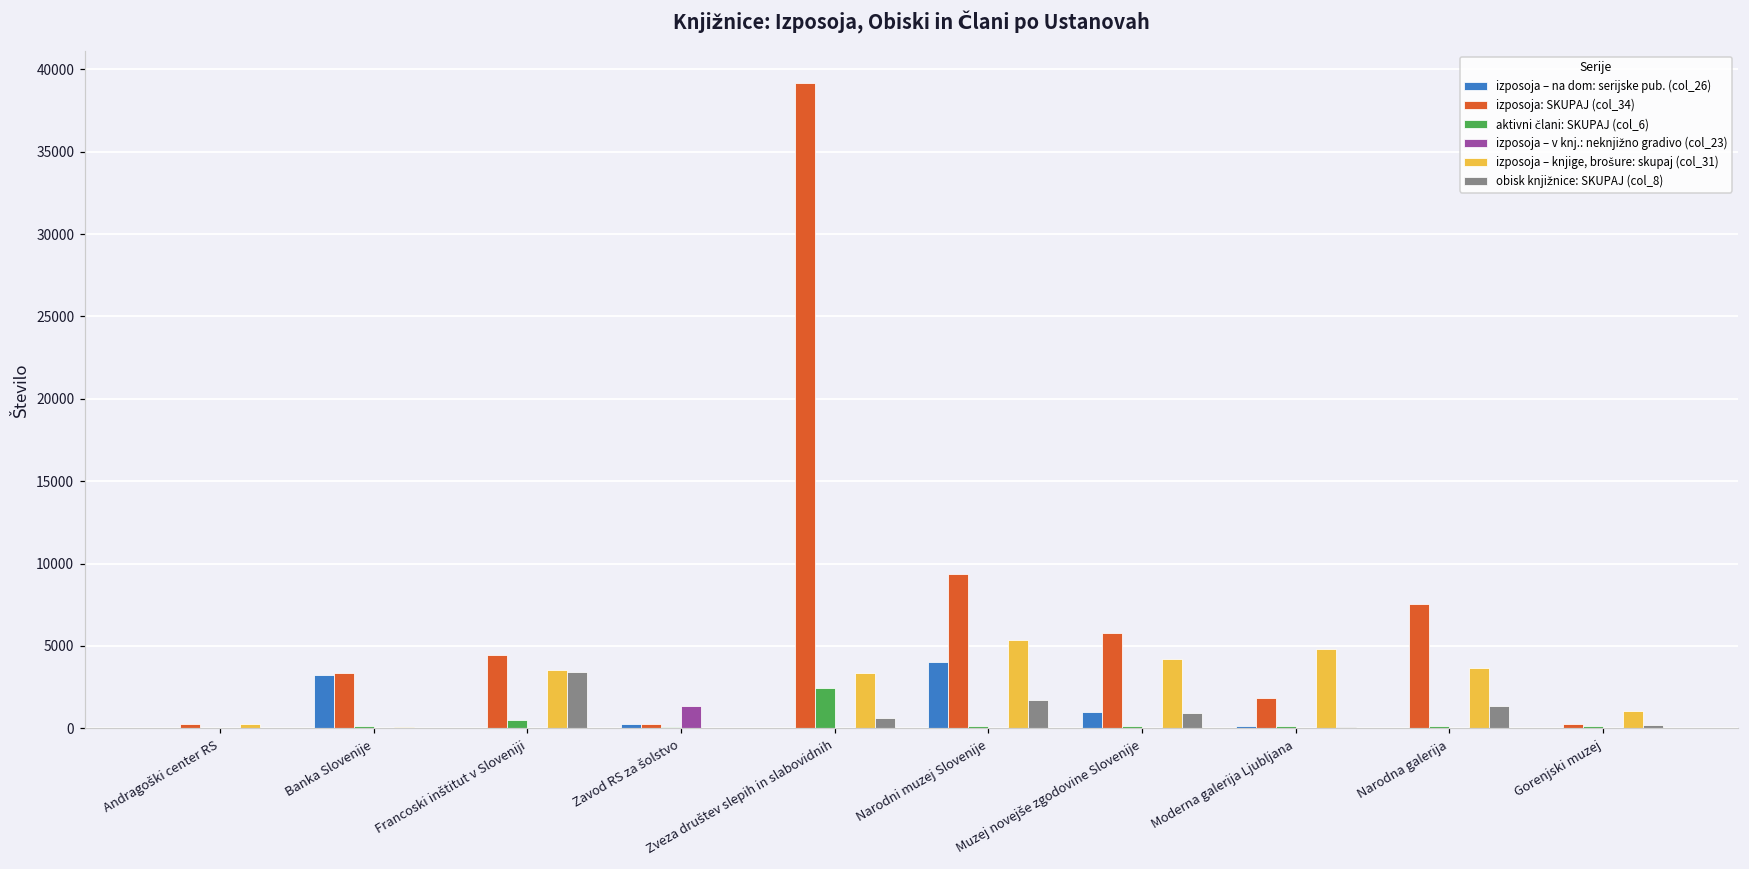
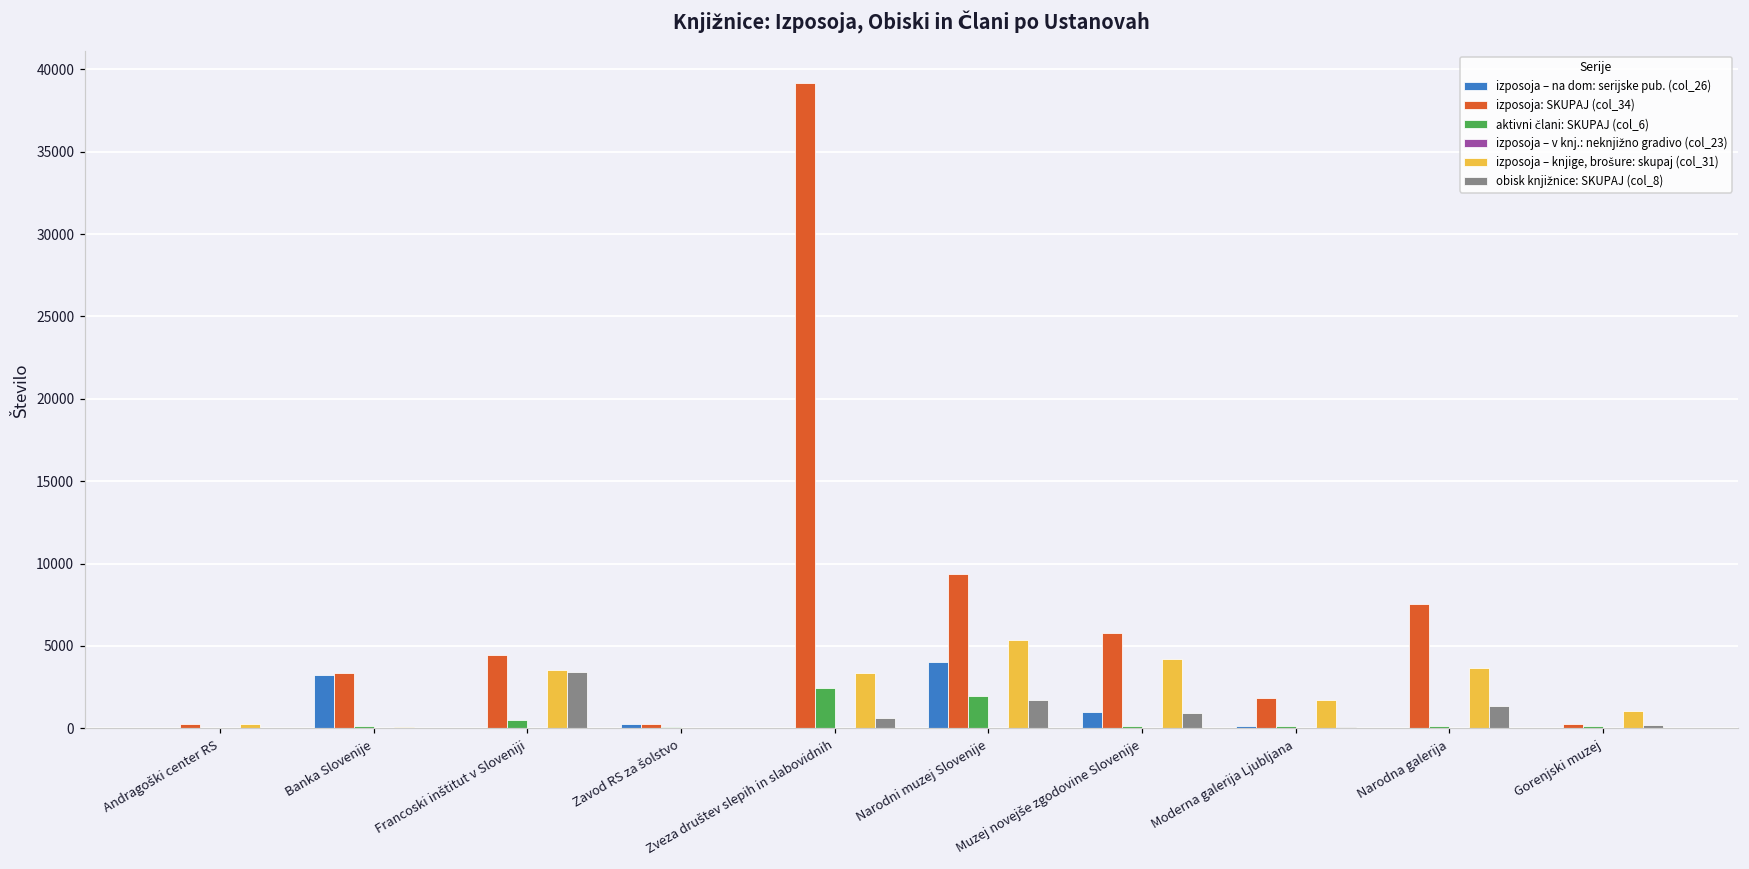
izposoja – v knj.: neknjižno gradivo (col_23), Zavod RS za šolstvo: 1300 -> 0
aktivni člani: SKUPAJ (col_6), Narodni muzej Slovenije: 100 -> 2000
izposoja – knjige, brošure: skupaj (col_31), Moderna galerija Ljubljana: 4800 -> 1700
